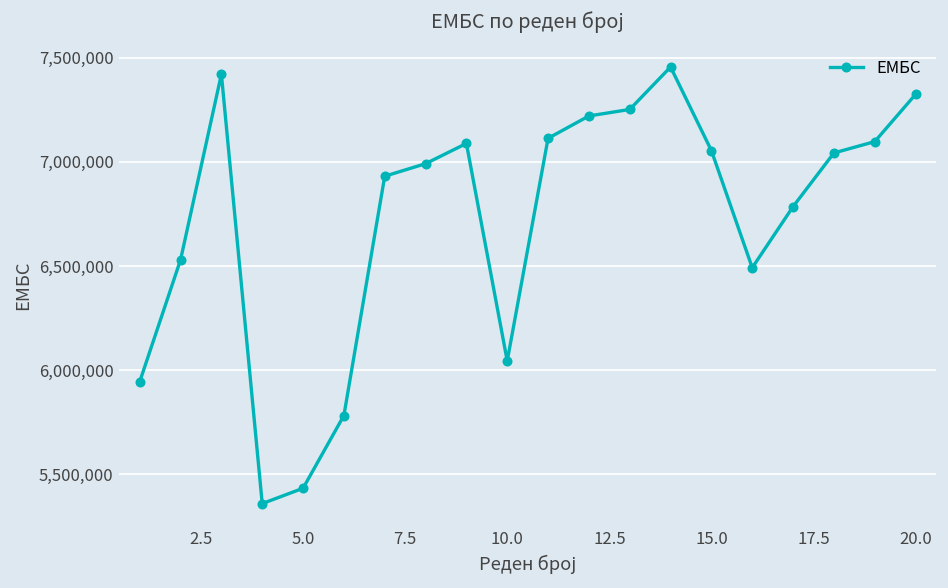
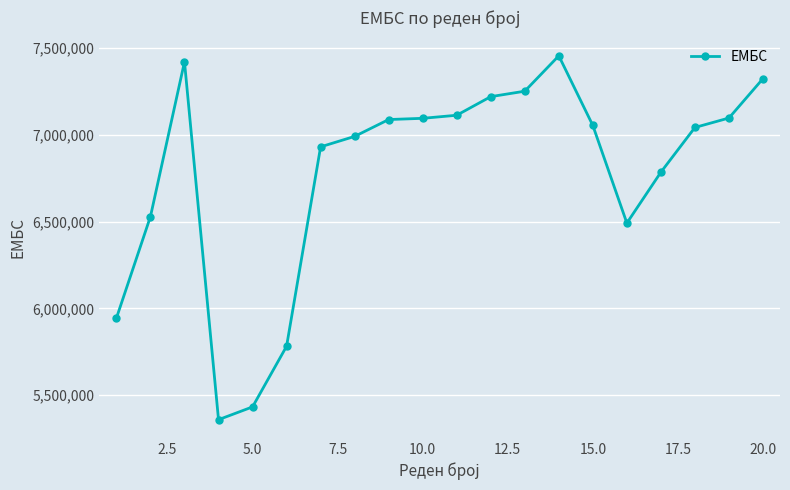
10.0: 6,040,000 -> 7,100,000
